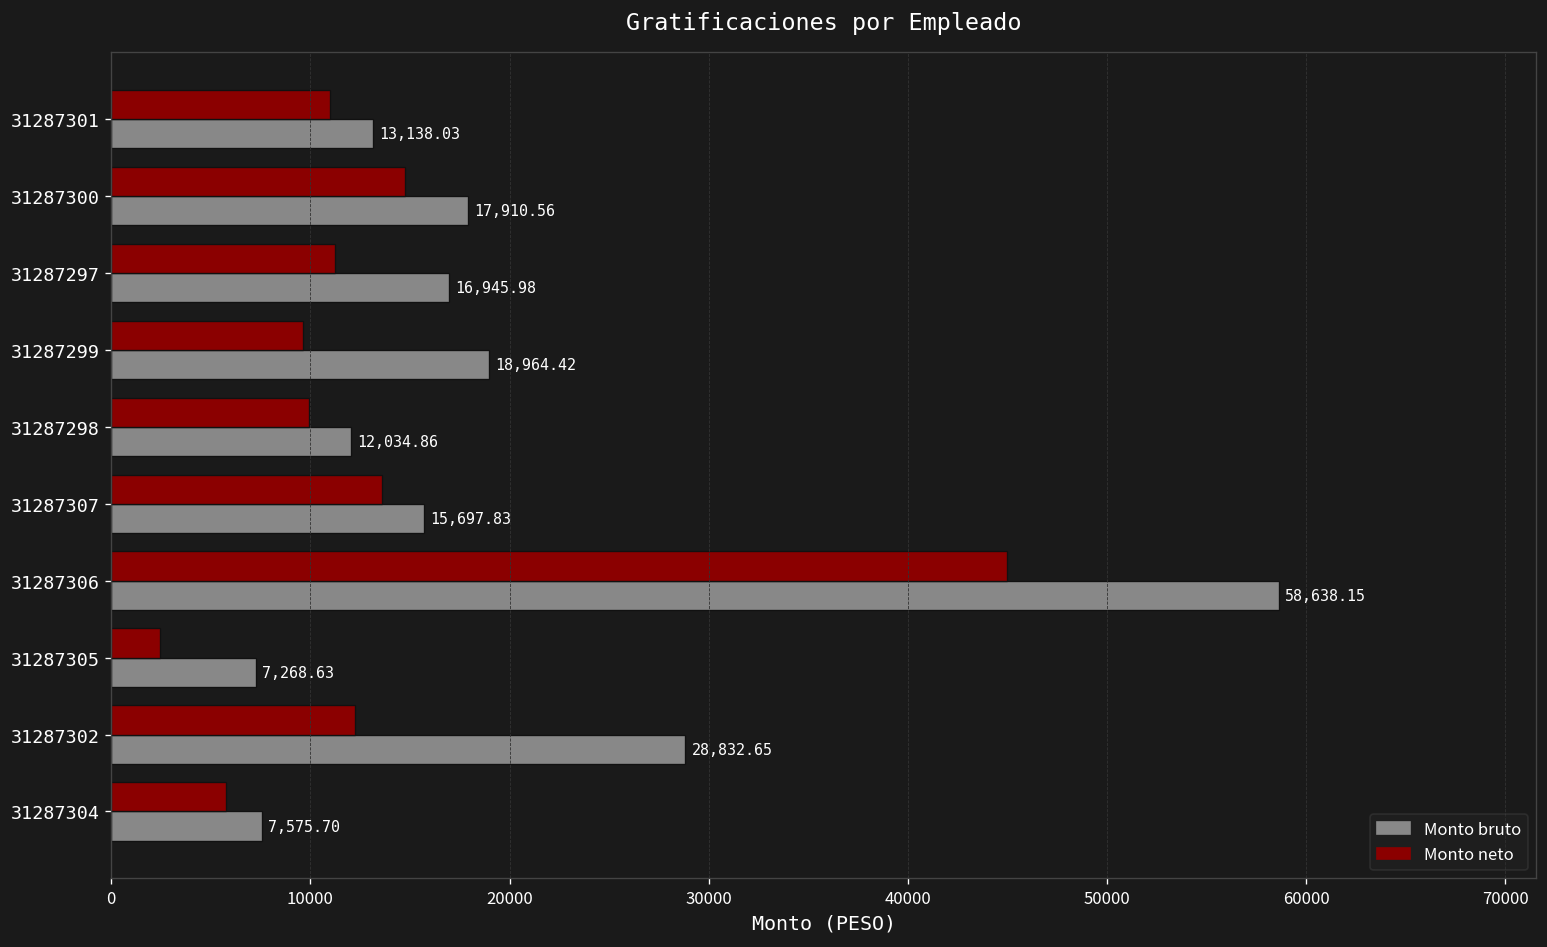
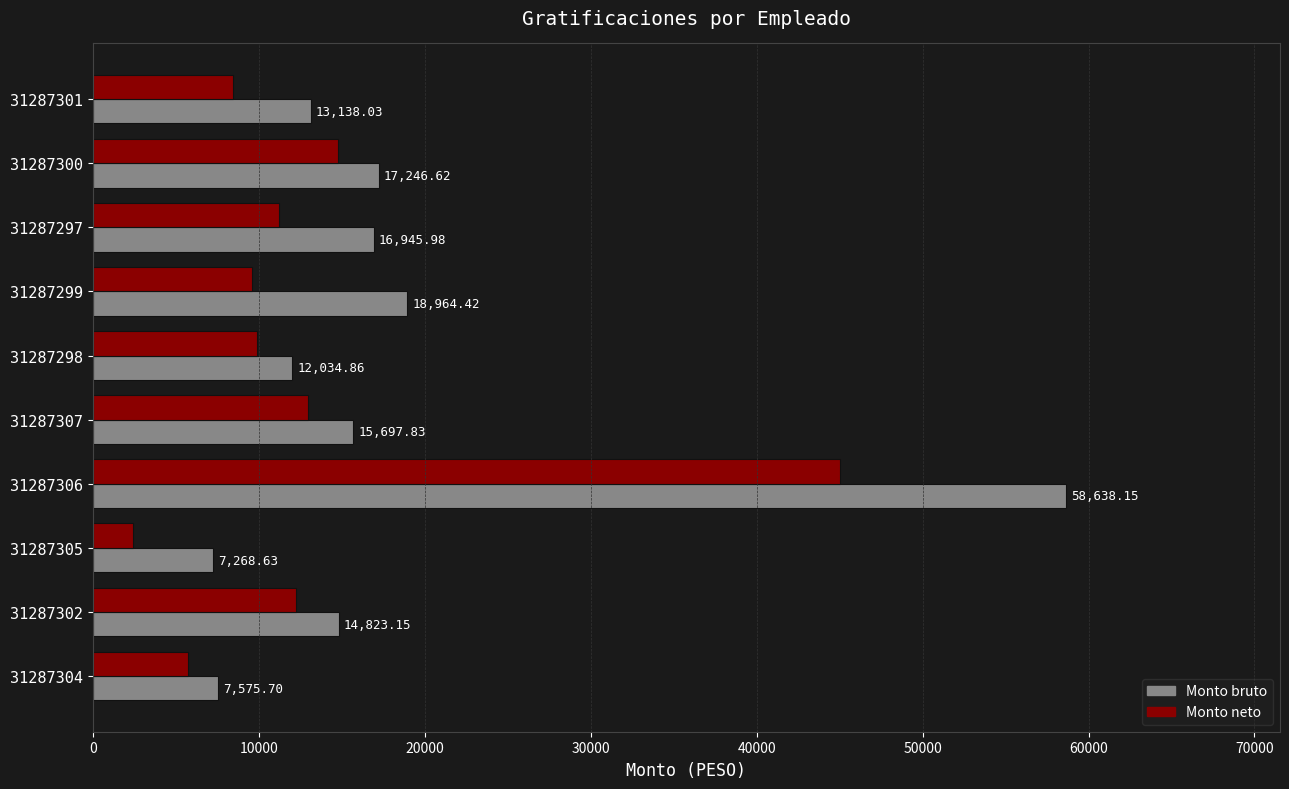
Monto neto, 31287301: 11000 -> 8400
Monto bruto, 31287300: 17,910.56 -> 17,246.62
Monto neto, 31287307: 13600 -> 13000
Monto bruto, 31287302: 28,832.65 -> 14,823.15
